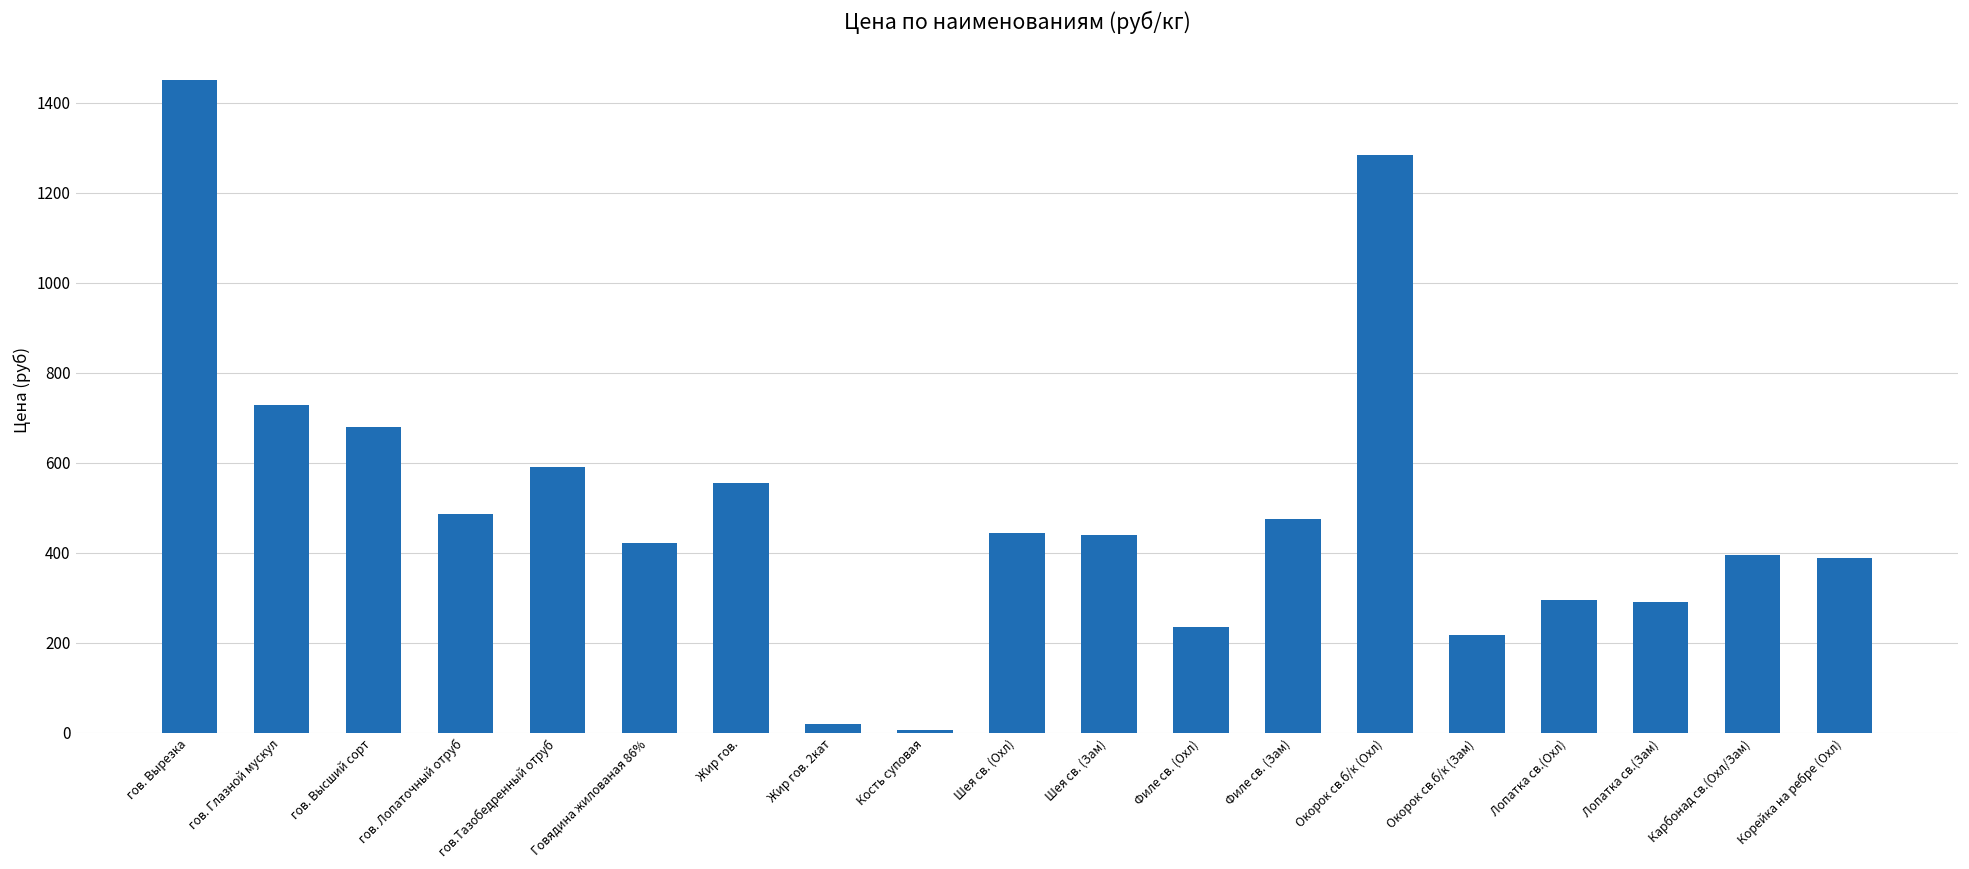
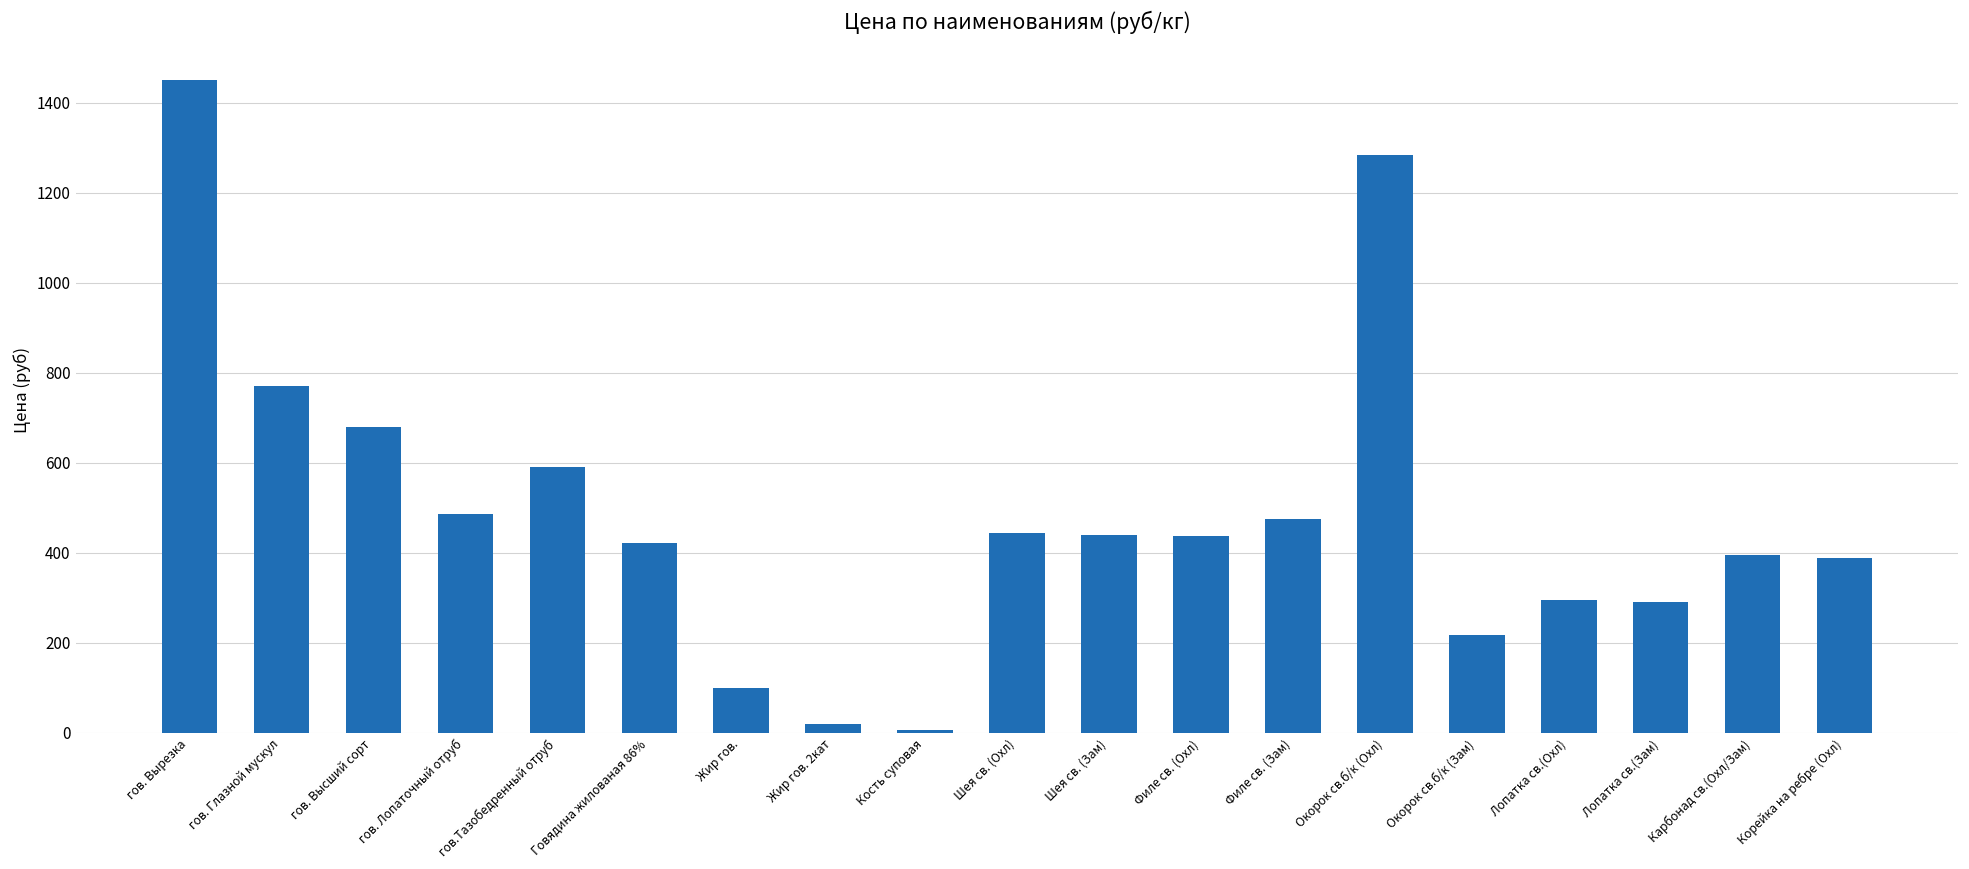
гов. Глазной мускул: 730 -> 770
Жир гов.: 550 -> 100
Филе св. (Охл): 240 -> 440
